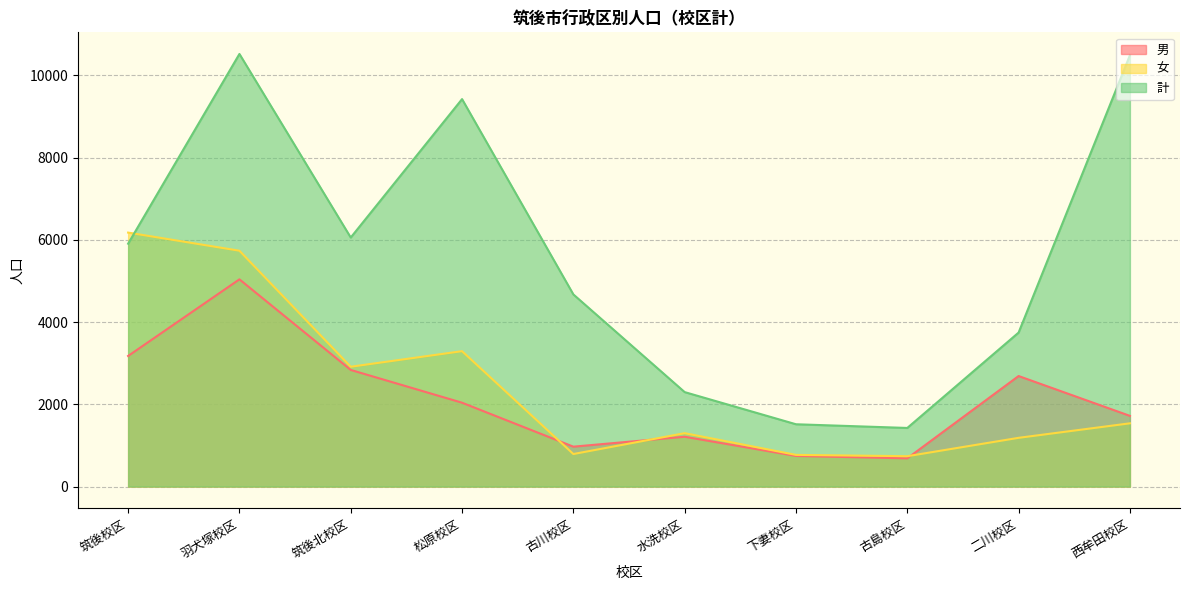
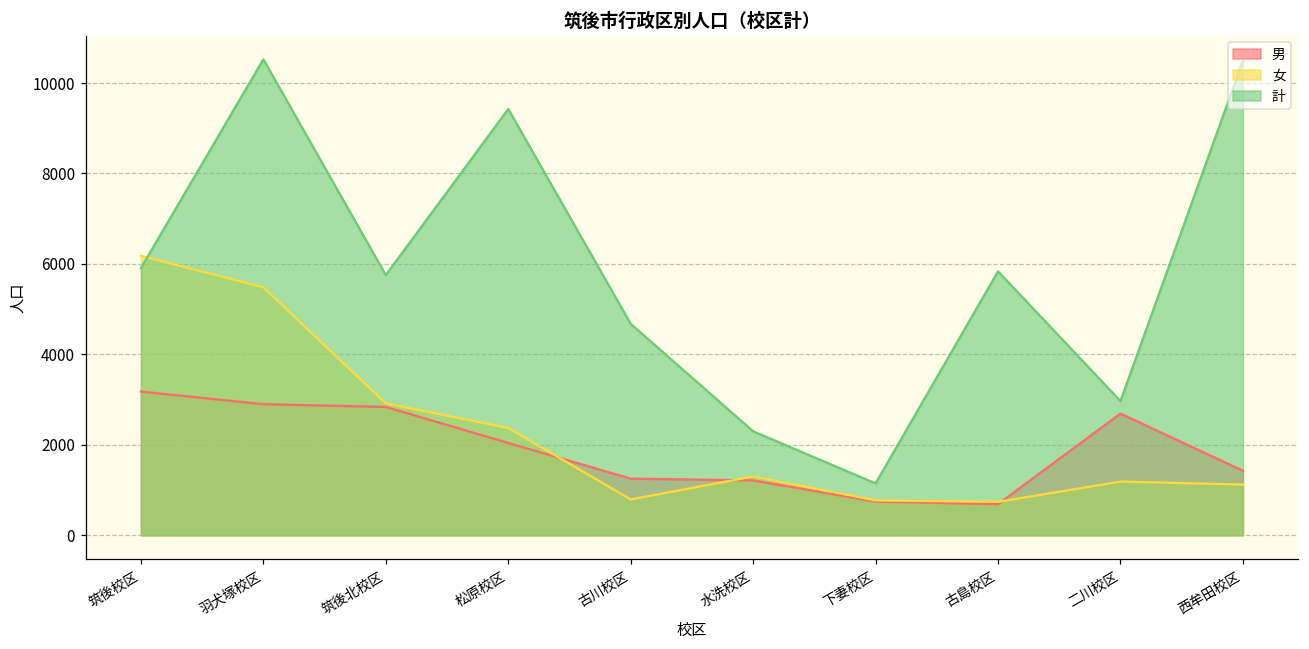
男, 羽犬塚校区: 5000 -> 2900
女, 羽犬塚校区: 5700 -> 5500
計, 筑後北校区: 6100 -> 5800
女, 松原校区: 3300 -> 2400
男, 古川校区: 1000 -> 1300
計, 下妻校区: 1500 -> 1100
計, 古島校区: 1400 -> 5800
計, 二川校区: 3700 -> 3000
男, 西牟田校区: 1700 -> 1400
女, 西牟田校区: 1500 -> 1100
